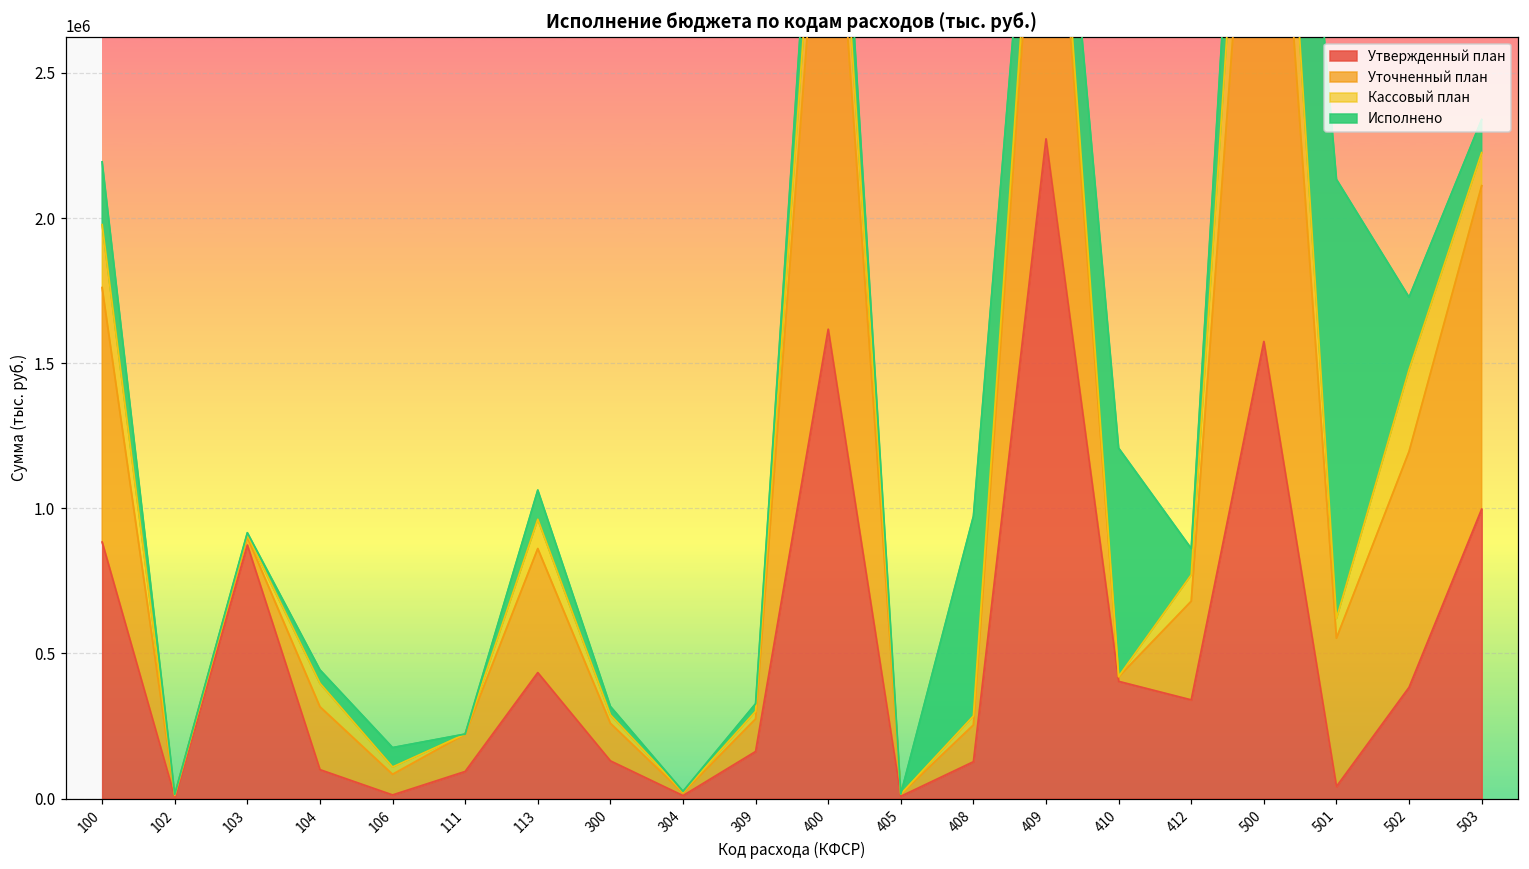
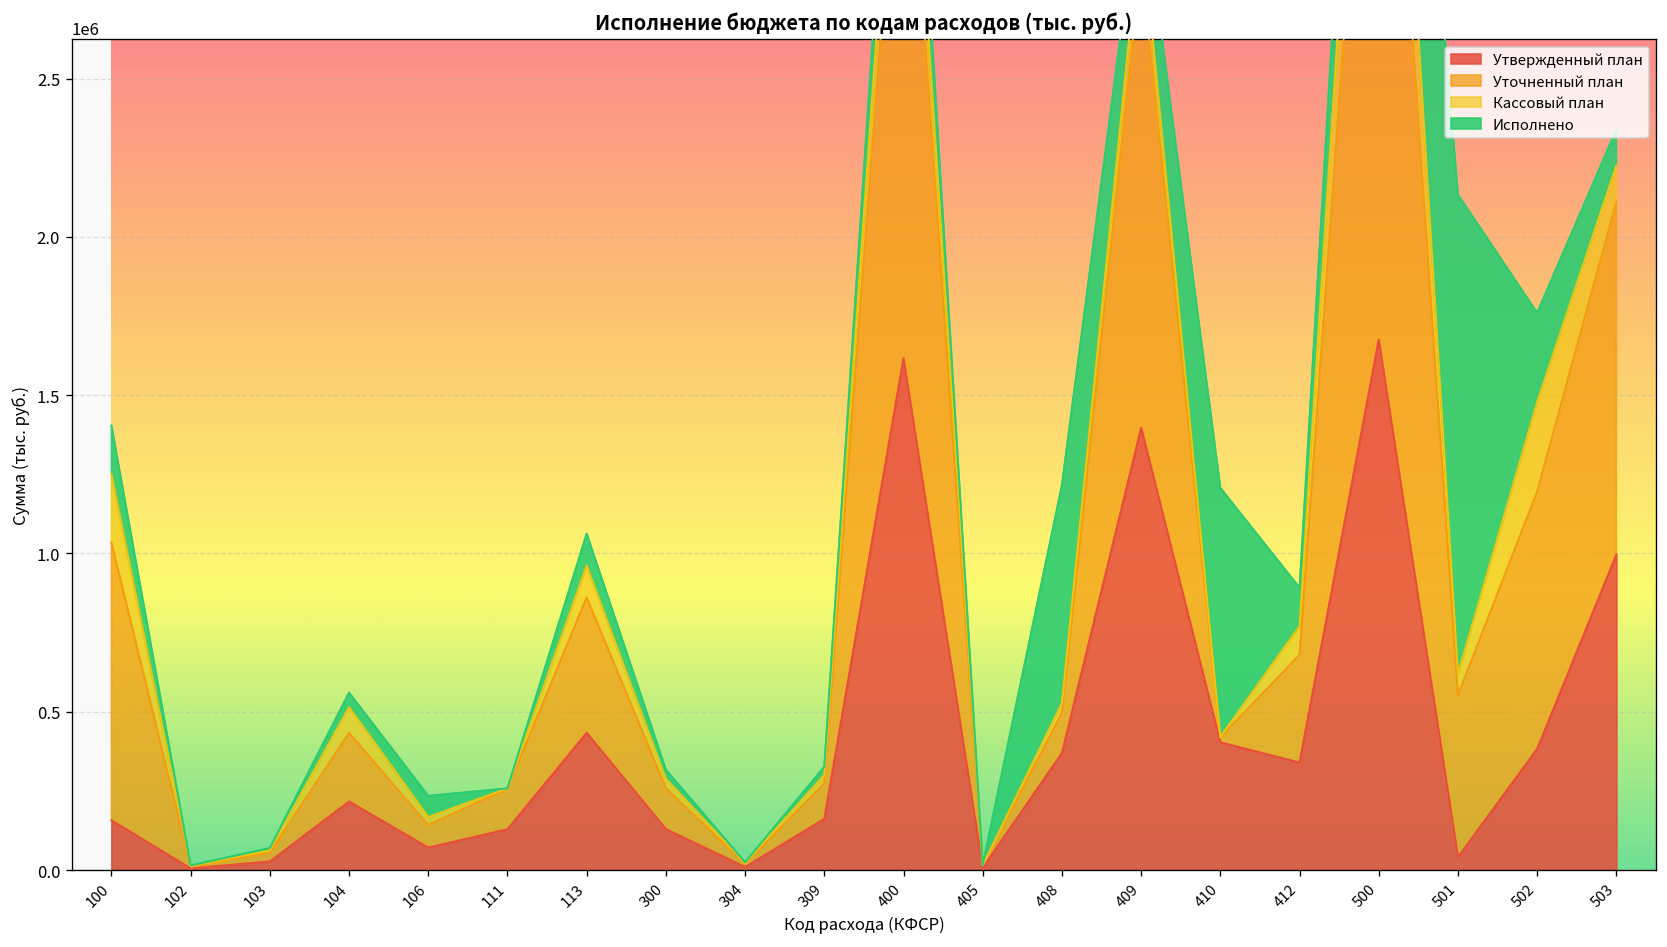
Утвержденный план, 100: 880000 -> 160000
Исполнено, 100: 220000 -> 150000
Утвержденный план, 103: 870000 -> 30000
Утвержденный план, 104: 100000 -> 220000
Утвержденный план, 106: 10000 -> 70000
Утвержденный план, 111: 90000 -> 130000
Утвержденный план, 408: 130000 -> 370000
Утвержденный план, 409: 2270000 -> 1400000
Исполнено, 412: 90000 -> 120000
Утвержденный план, 500: 1570000 -> 1680000
Исполнено, 502: 250000 -> 280000
